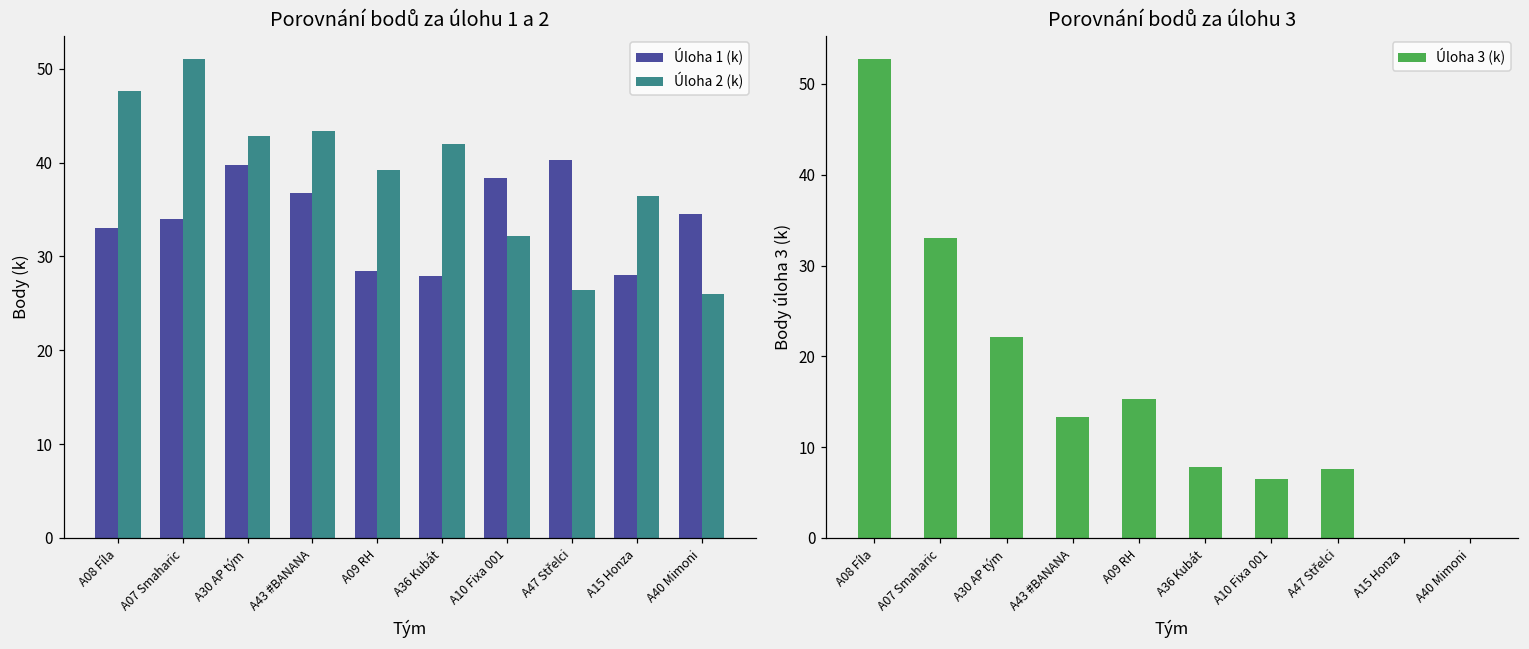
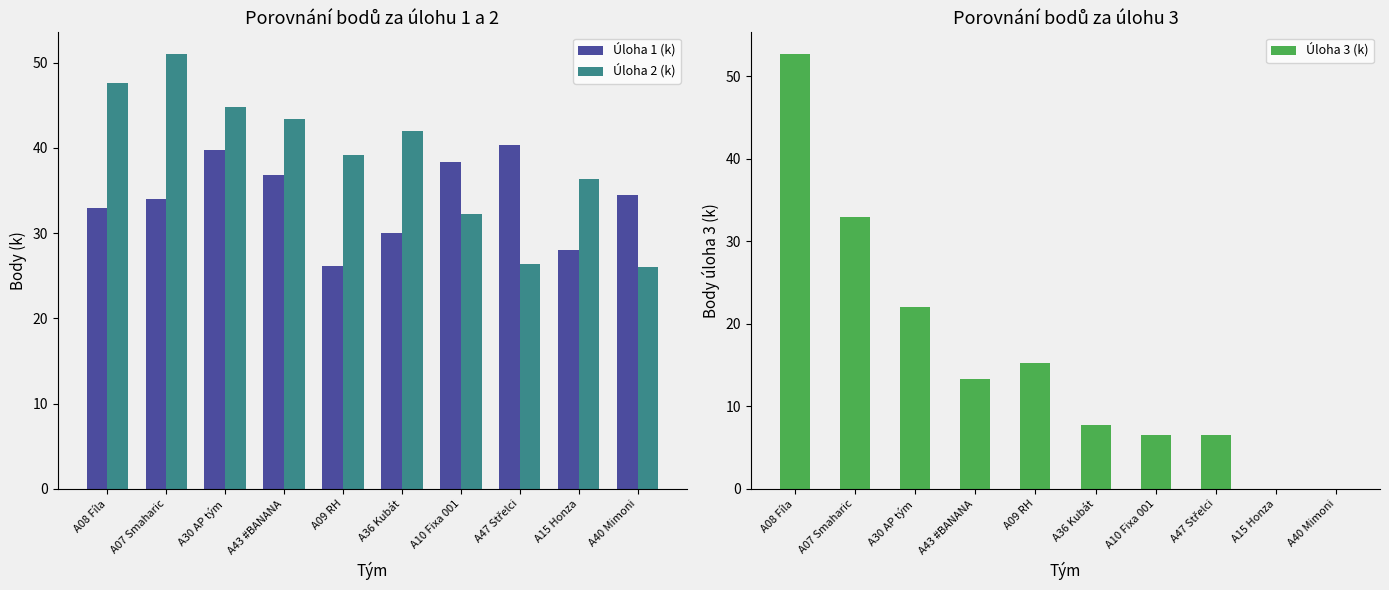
Porovnání bodů za úlohu 1 a 2, Úloha 2 (k), A30 AP tým: 43 -> 45
Porovnání bodů za úlohu 1 a 2, Úloha 1 (k), A09 RH: 29 -> 26
Porovnání bodů za úlohu 1 a 2, Úloha 1 (k), A36 Kubát: 28 -> 30
Porovnání bodů za úlohu 3, A47 Střelci: 8 -> 7
